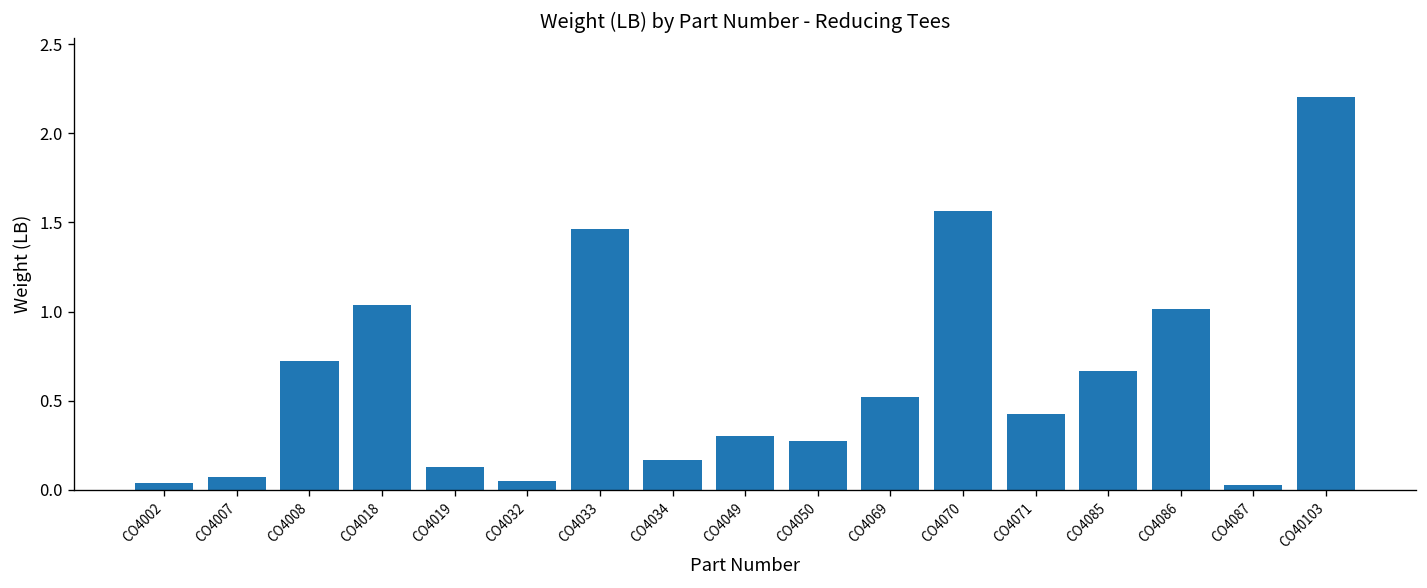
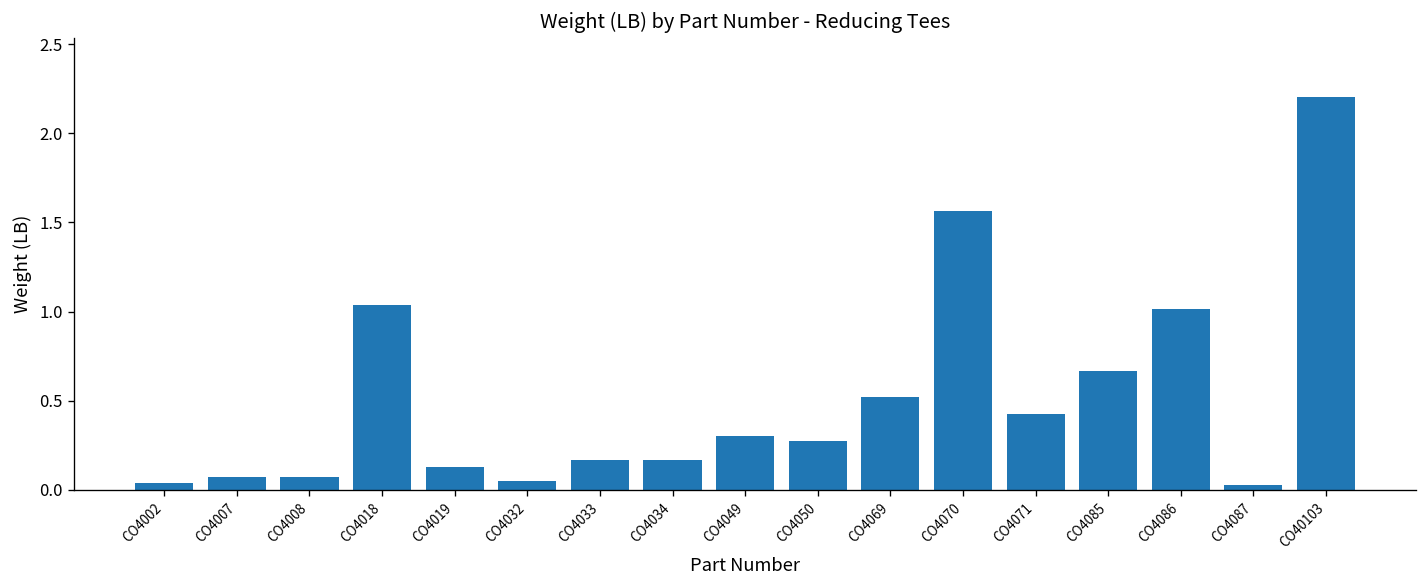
CO4008: 0.72 -> 0.07
CO4033: 1.46 -> 0.17
